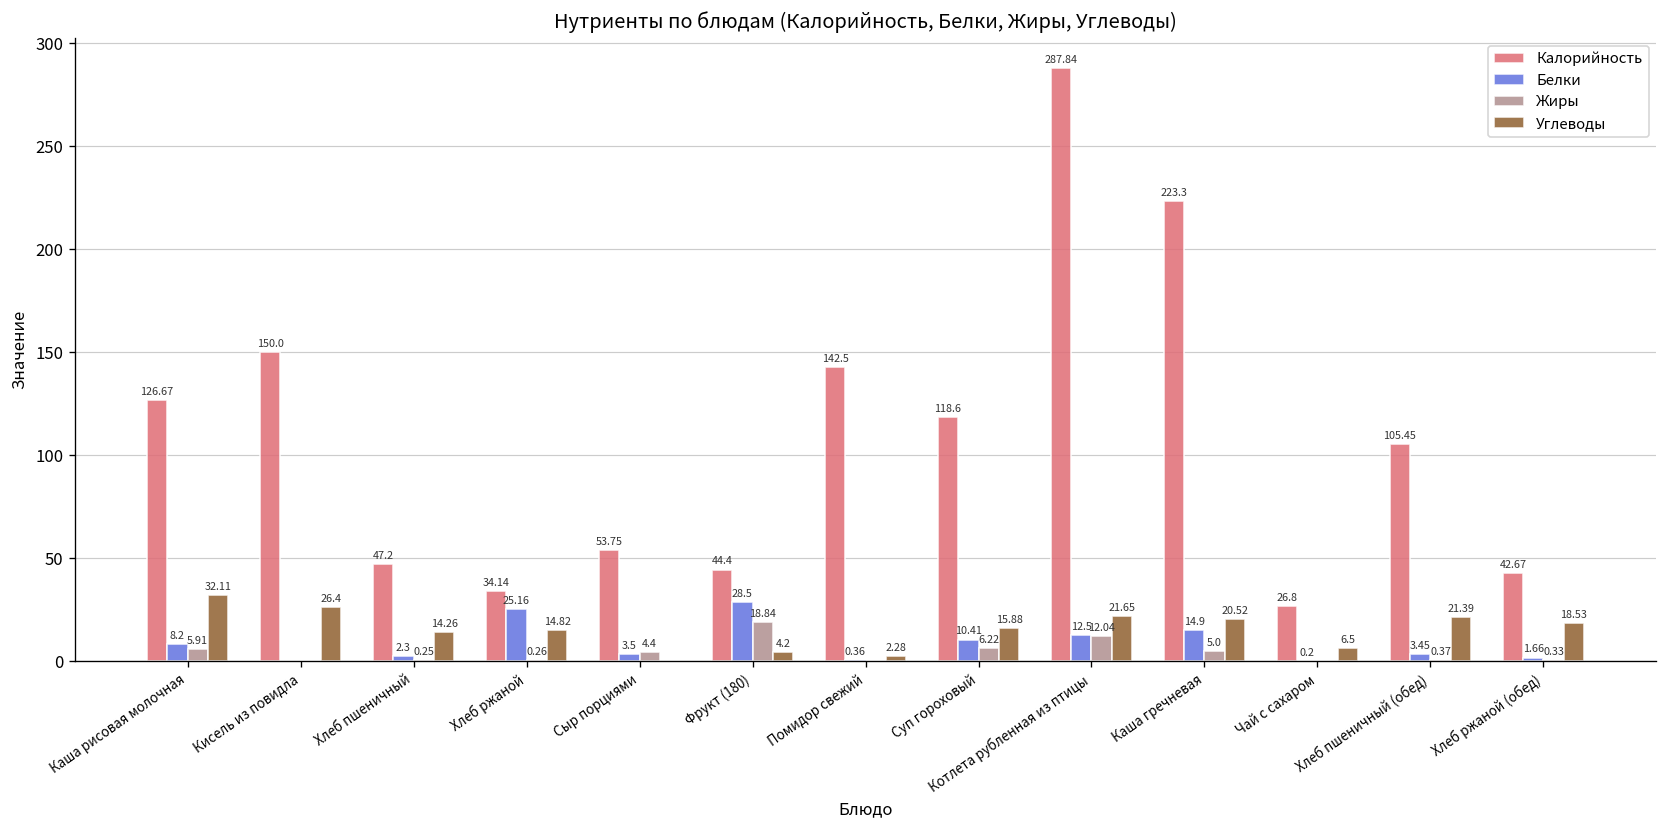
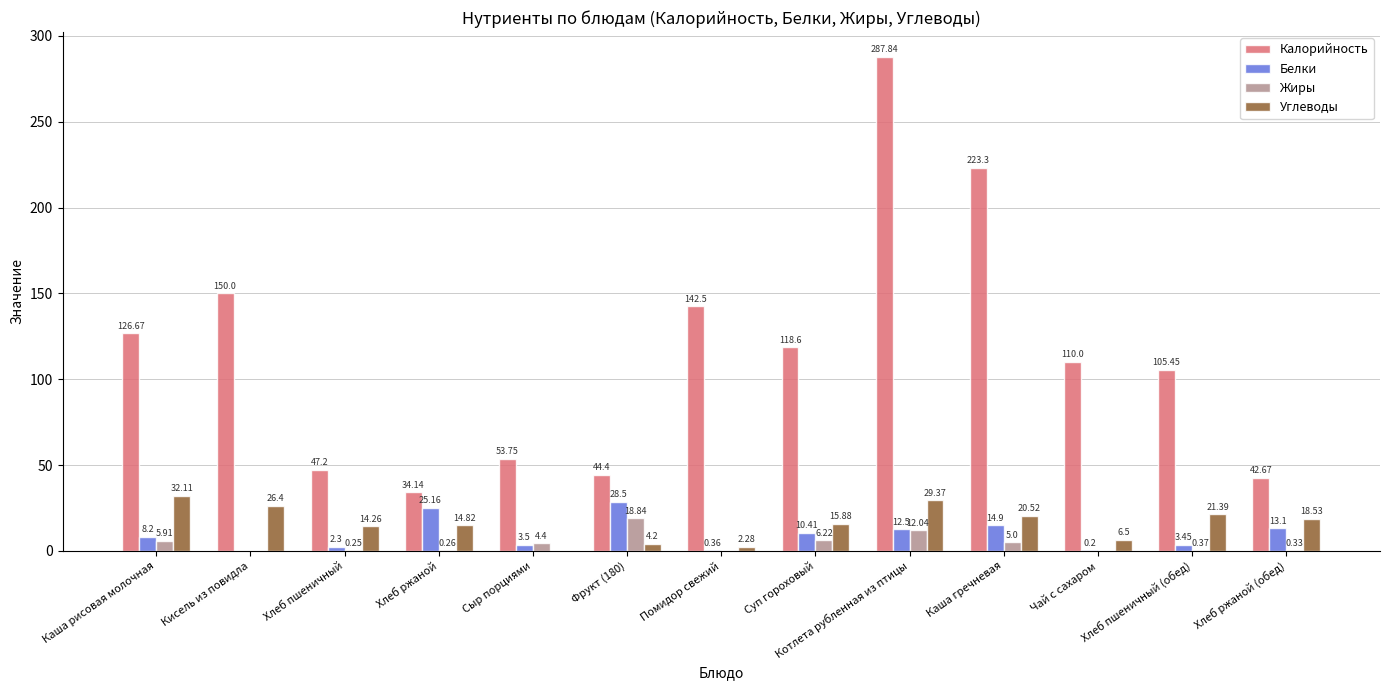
Углеводы, Котлета рубленная из птицы: 21.65 -> 29.37
Калорийность, Чай с сахаром: 26.8 -> 110.0
Белки, Хлеб ржаной (обед): 1.66 -> 13.1
